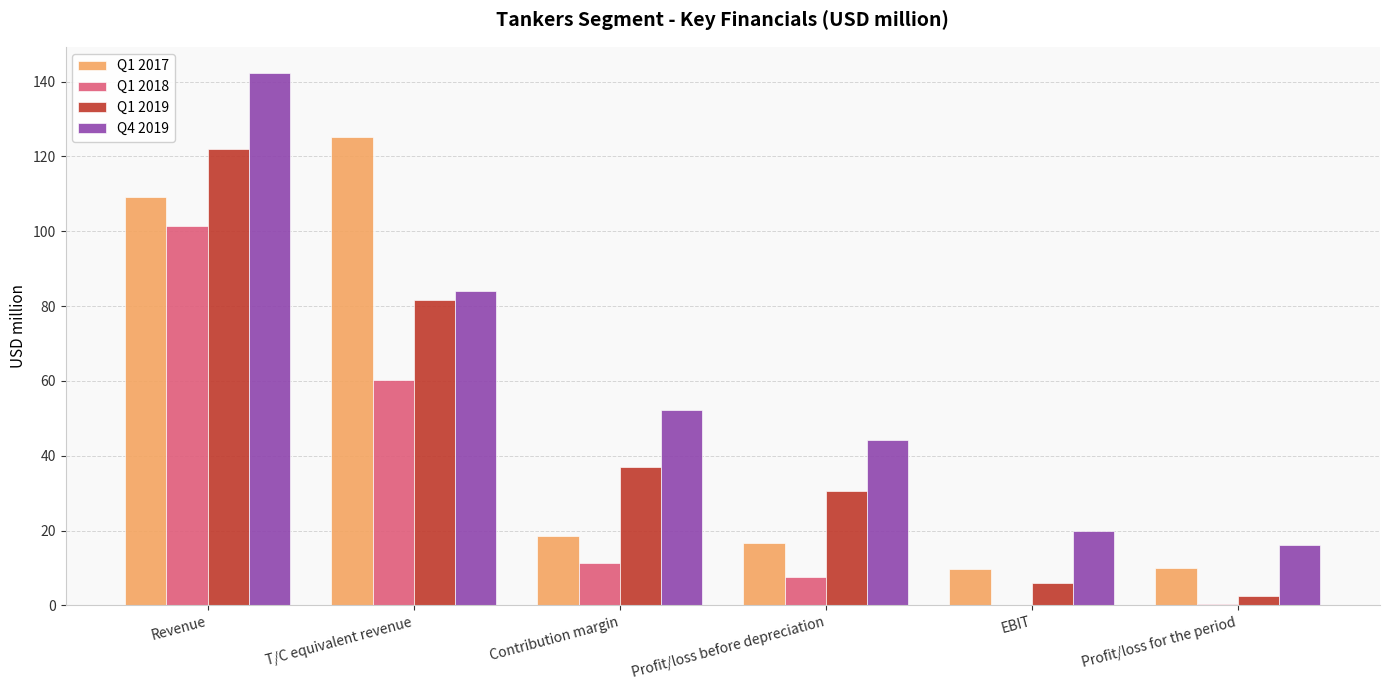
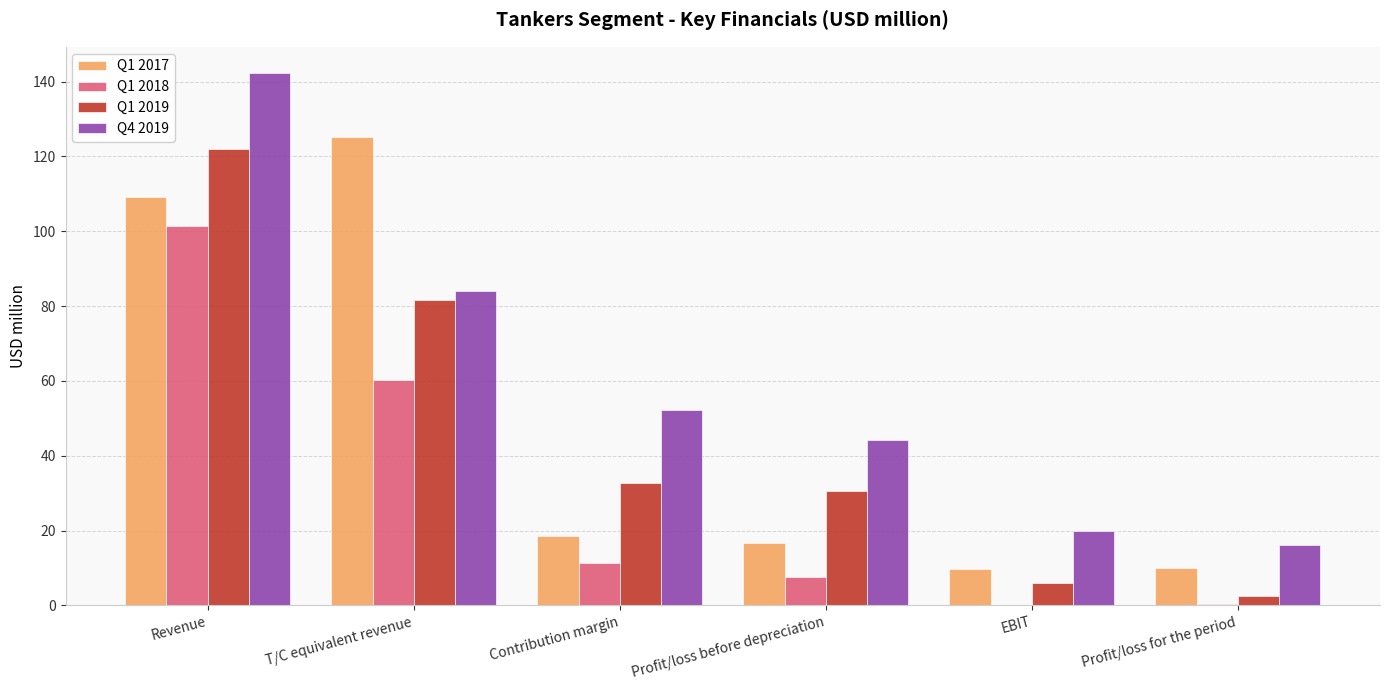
Q1 2019, Contribution margin: 37 -> 33
